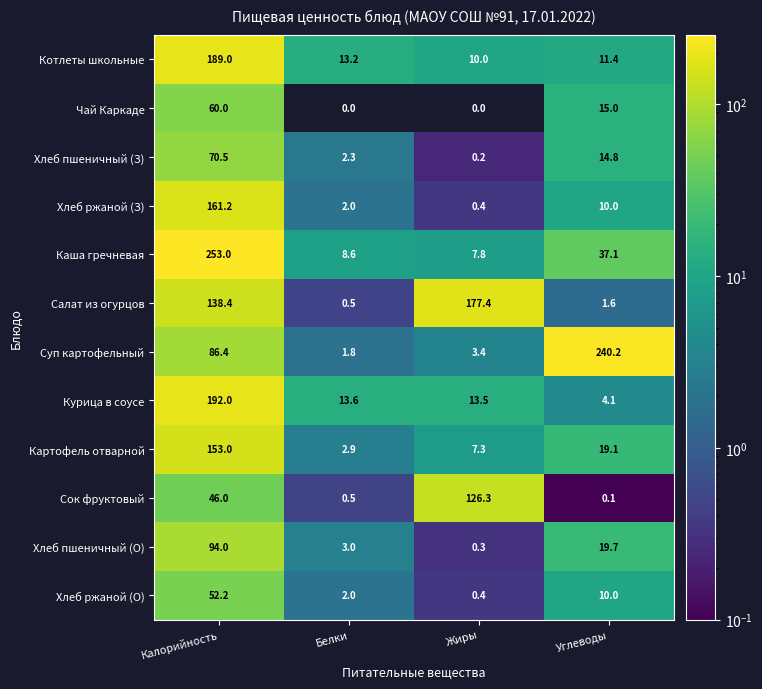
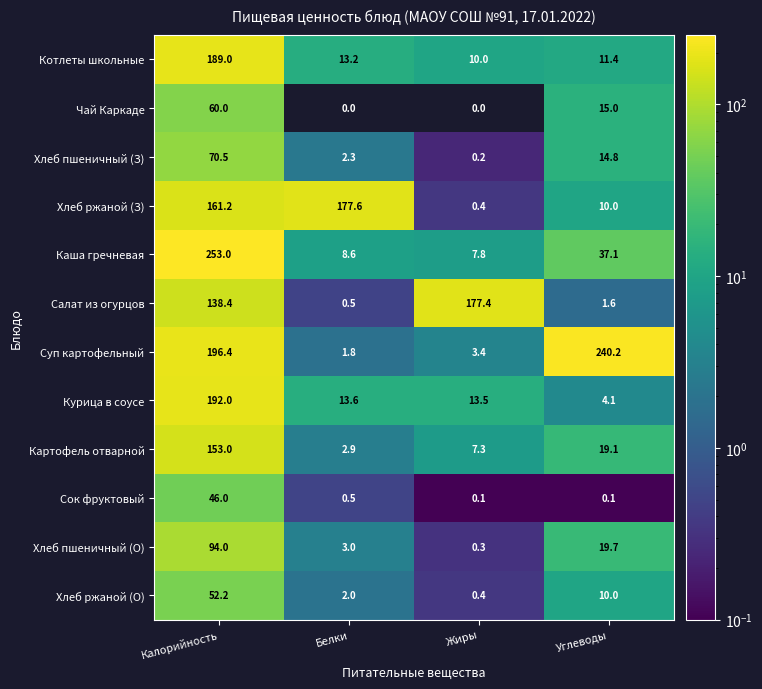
Хлеб ржаной (З), Белки: 2.0 -> 177.6
Суп картофельный, Калорийность: 86.4 -> 196.4
Сок фруктовый, Жиры: 126.3 -> 0.1
